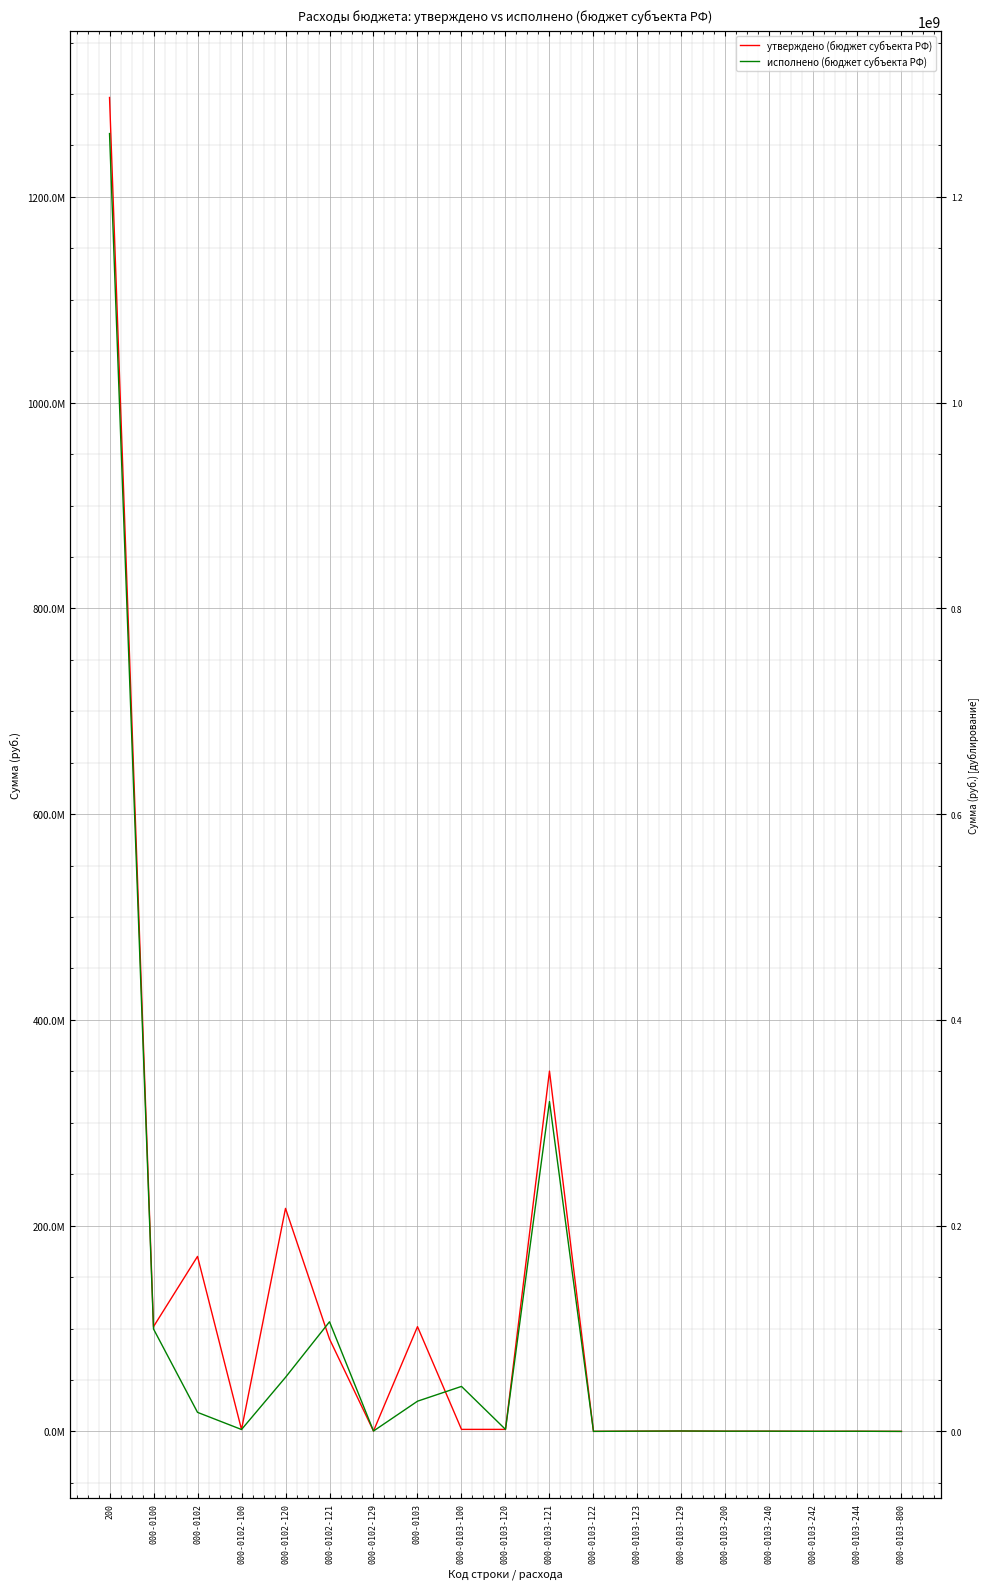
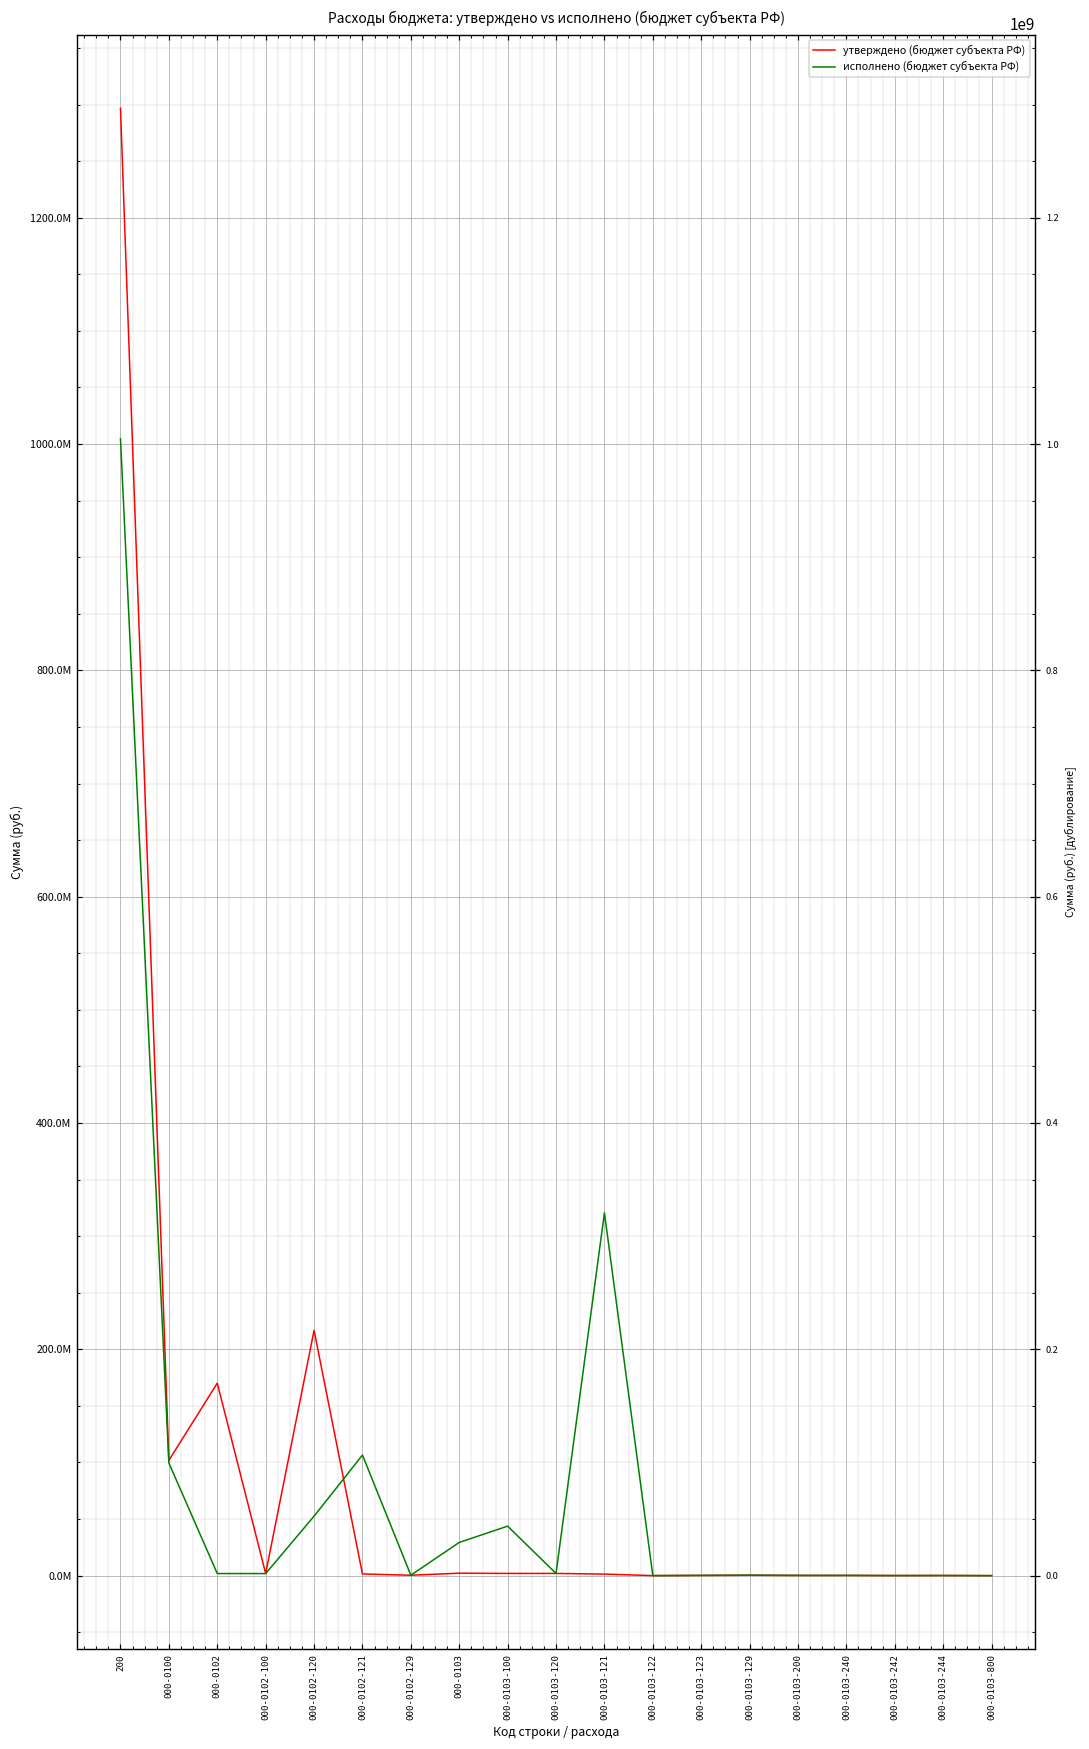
исполнено (бюджет субъекта РФ), 200: 1262000000 -> 1005000000
исполнено (бюджет субъекта РФ), 000-0102: 18000000 -> 2000000
утверждено (бюджет субъекта РФ), 000-0102-121: 90000000 -> 1000000
утверждено (бюджет субъекта РФ), 000-0103: 102000000 -> 2000000
утверждено (бюджет субъекта РФ), 000-0103-121: 350000000 -> 1000000
